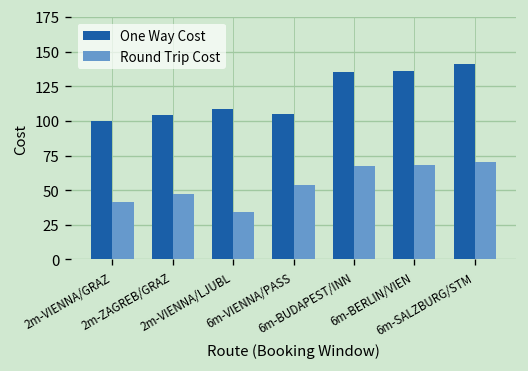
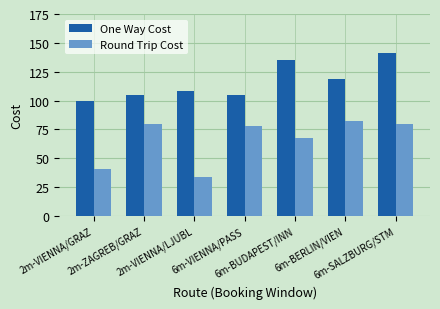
Round Trip Cost, 2m-ZAGREB/GRAZ: 47 -> 80
Round Trip Cost, 6m-VIENNA/PASS: 54 -> 78
One Way Cost, 6m-BERLIN/VIEN: 136 -> 119
Round Trip Cost, 6m-BERLIN/VIEN: 68 -> 82
Round Trip Cost, 6m-SALZBURG/STM: 70 -> 80
